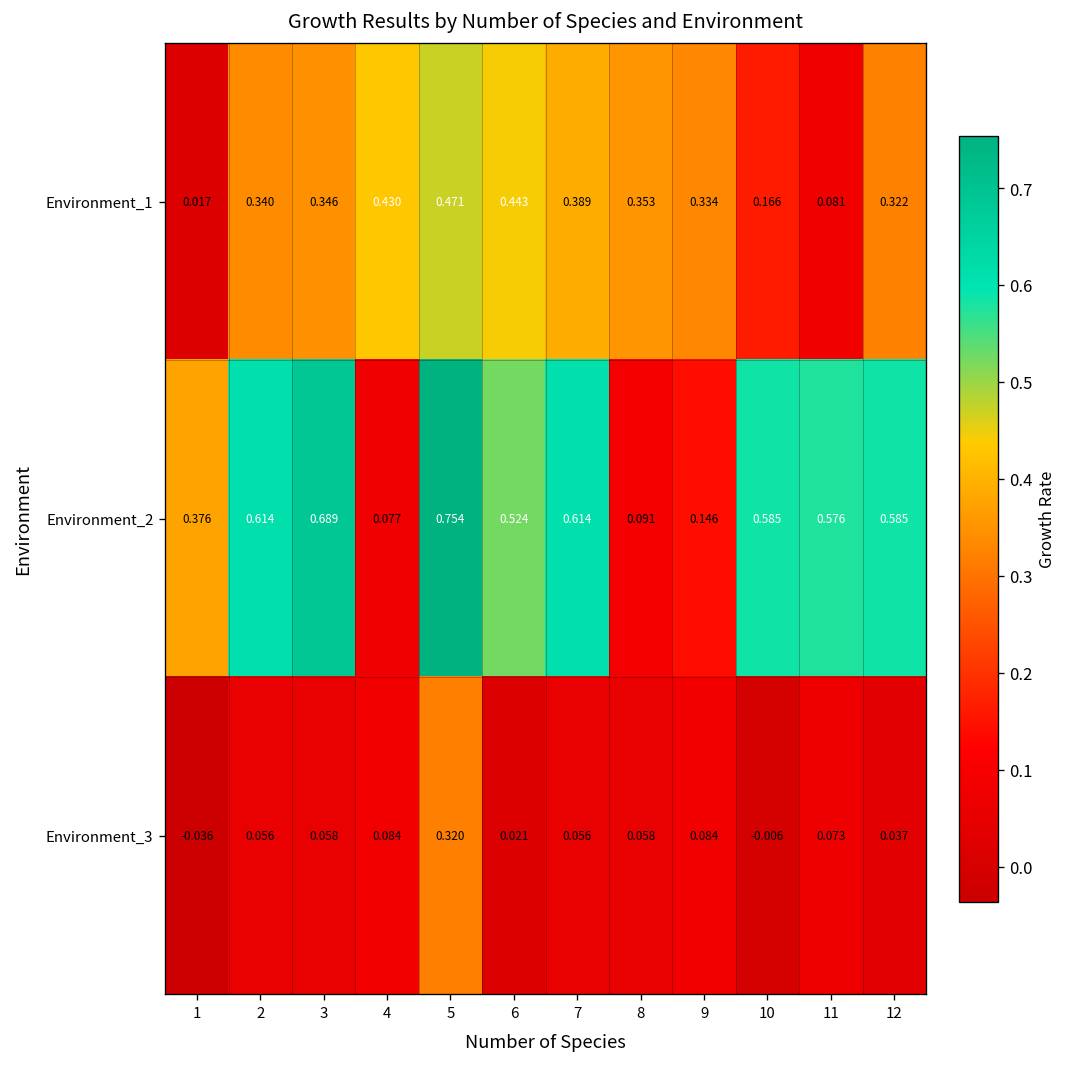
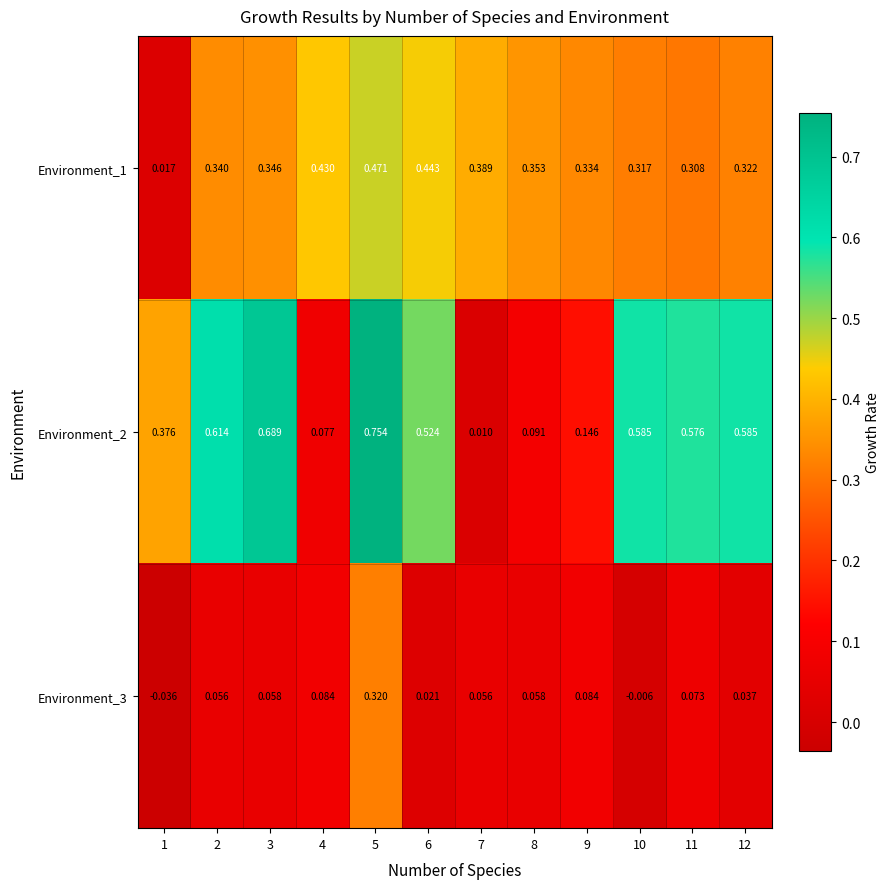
Environment_1, 10: 0.166 -> 0.317
Environment_1, 11: 0.081 -> 0.308
Environment_2, 7: 0.614 -> 0.010
